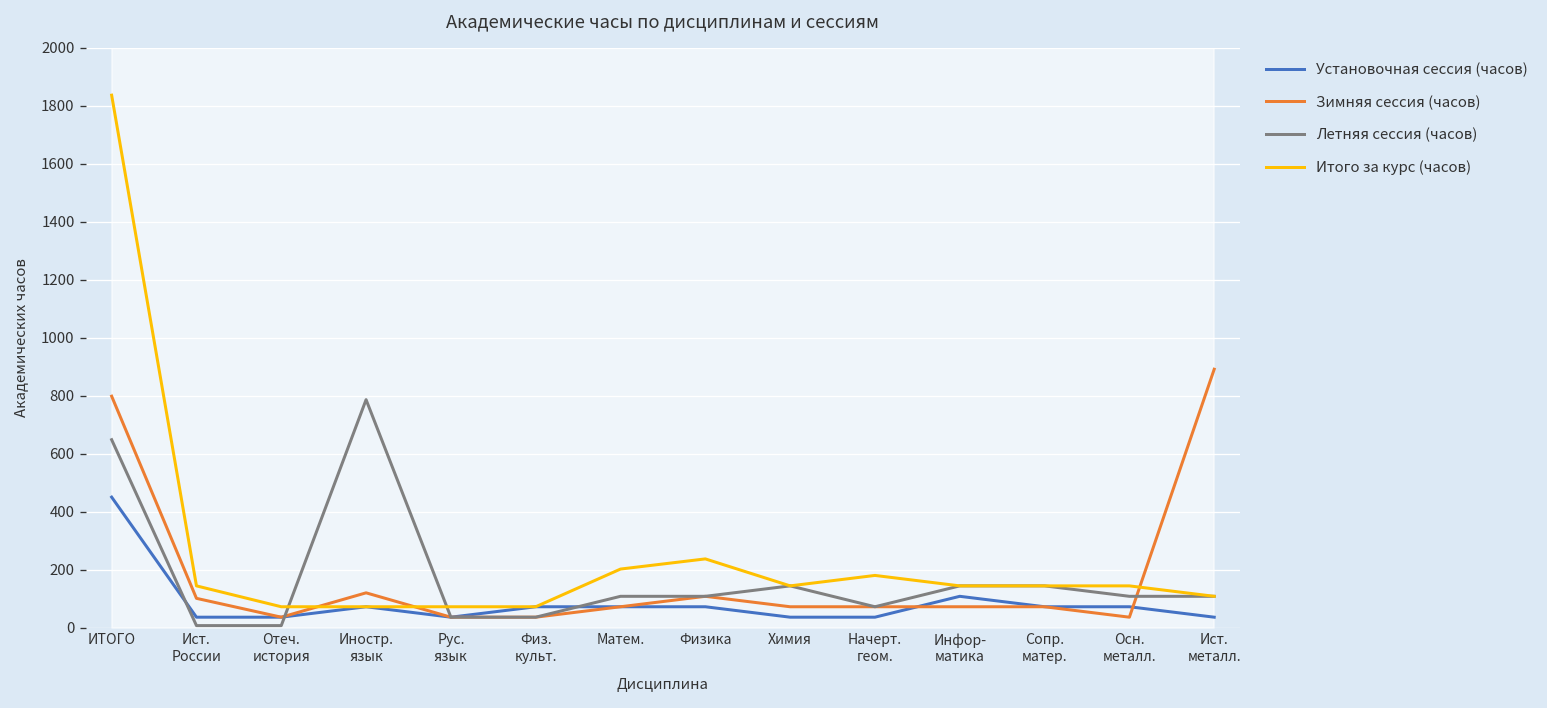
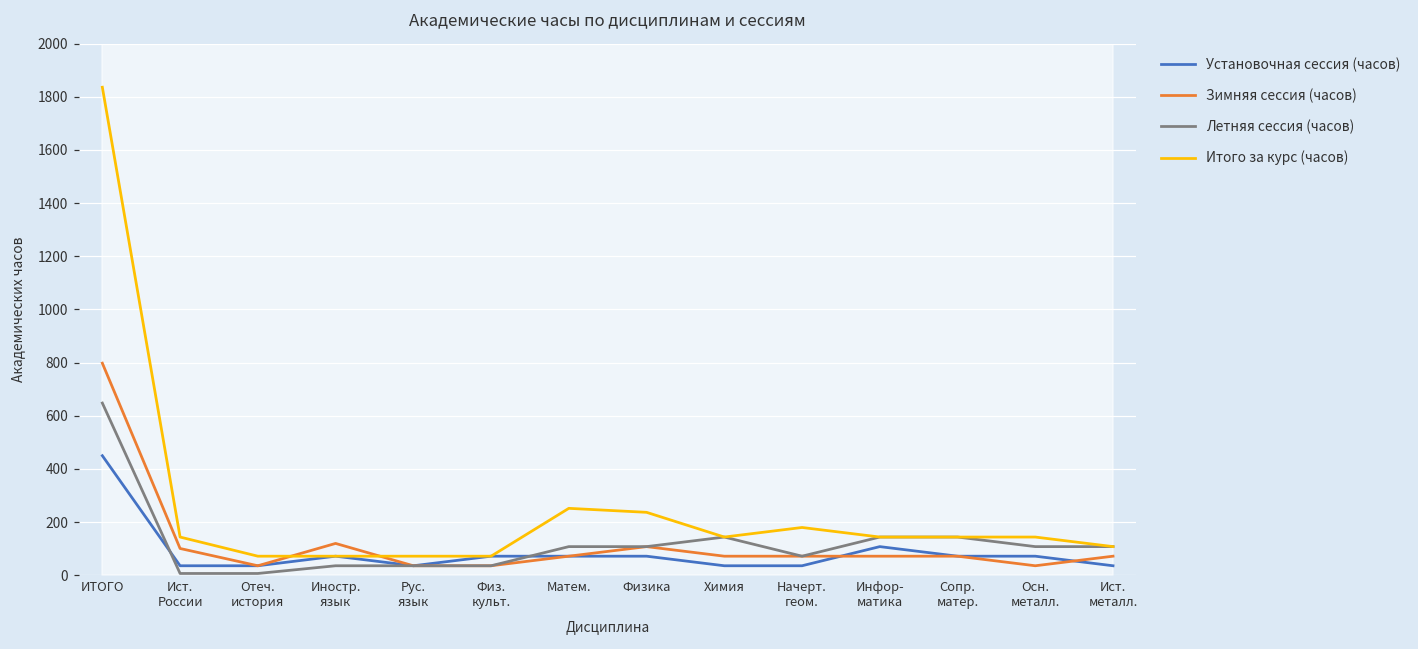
Летняя сессия (часов), Иностр. язык: 790 -> 40
Итого за курс (часов), Матем.: 200 -> 250
Зимняя сессия (часов), Ист. металл.: 890 -> 70
